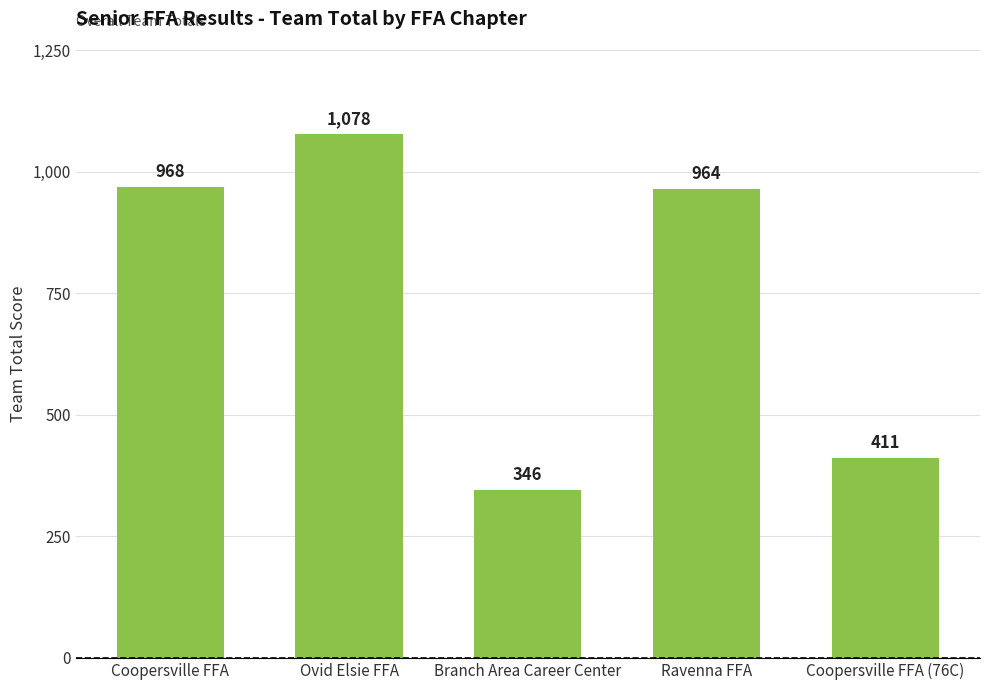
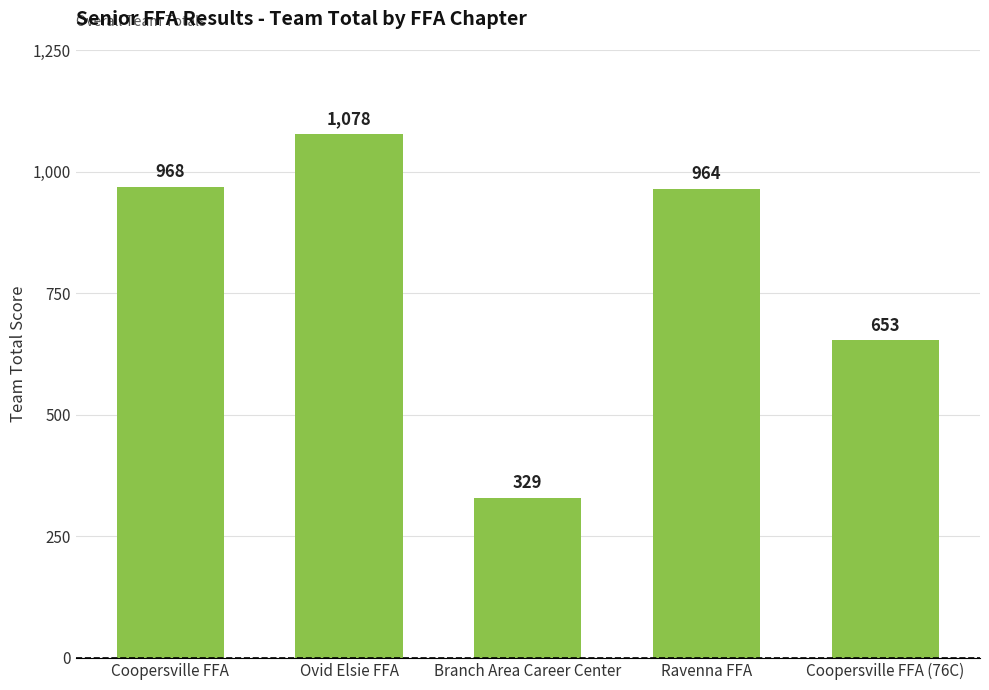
Branch Area Career Center: 346 -> 329
Coopersville FFA (76C): 411 -> 653
